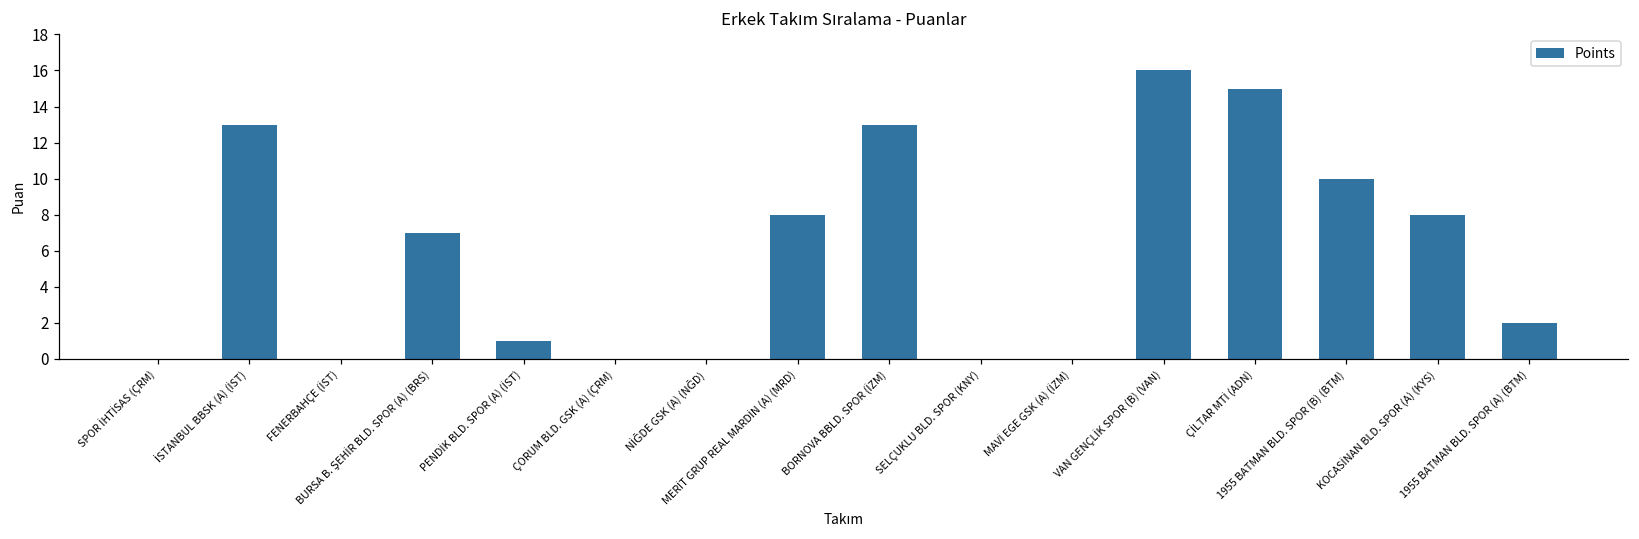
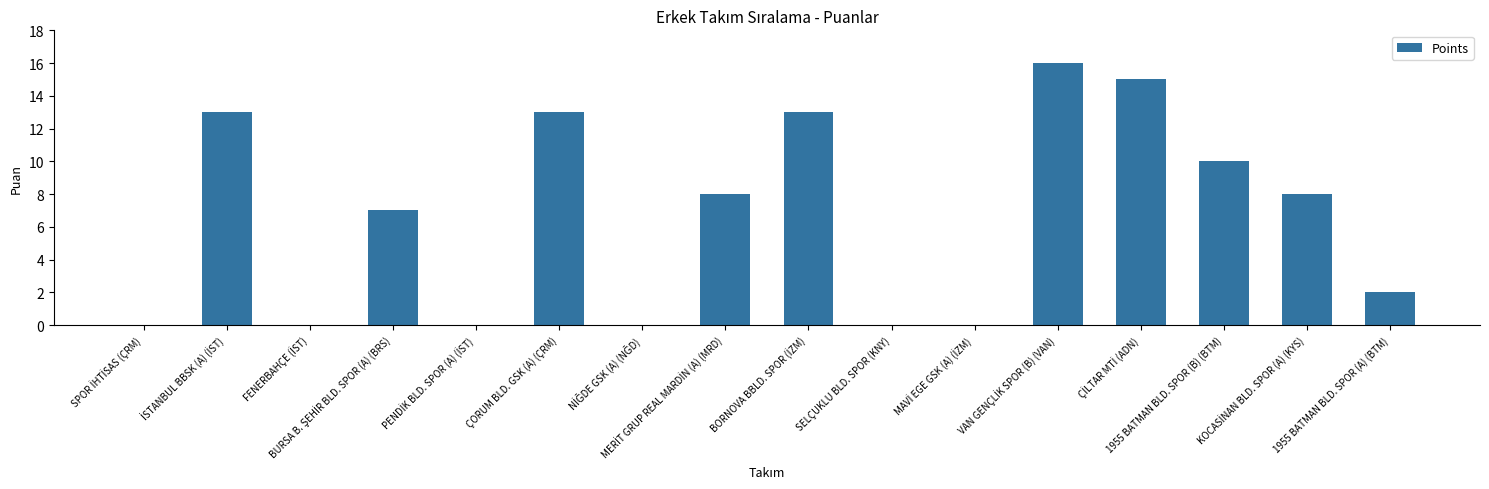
PENDİK BLD. SPOR (A) (İST): 1 -> 0
ÇORUM BLD. GSK (A) (ÇRM): 0 -> 13
